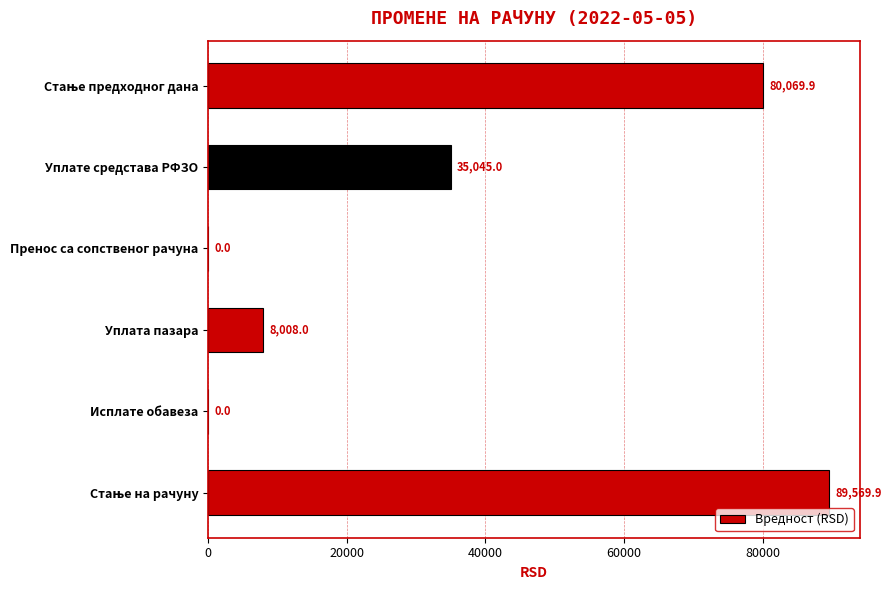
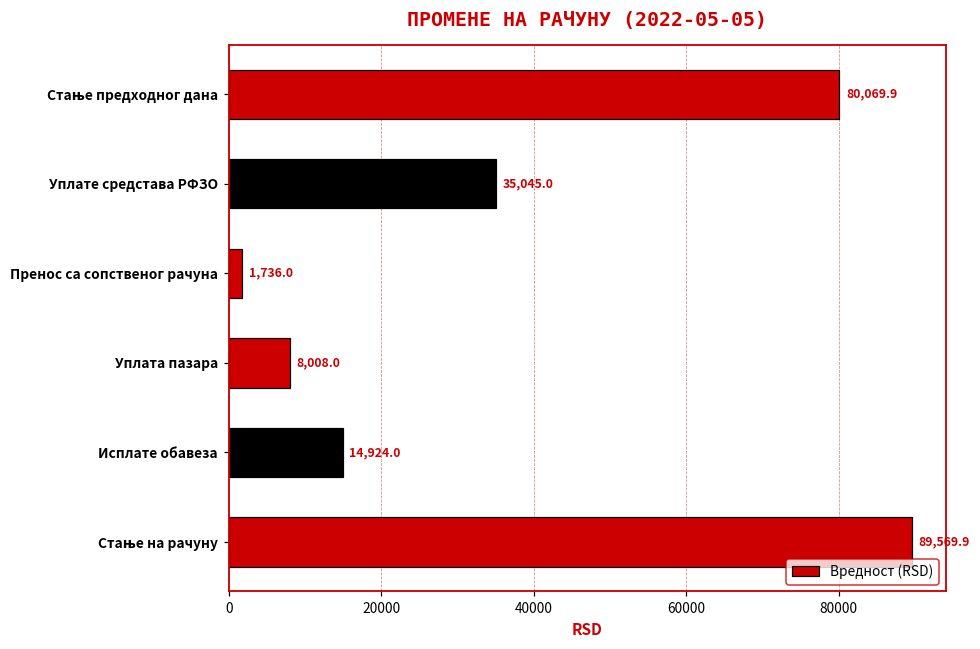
Пренос са сопственог рачуна: 0.0 -> 1,736.0
Исплате обавеза: 0.0 -> 14,924.0
